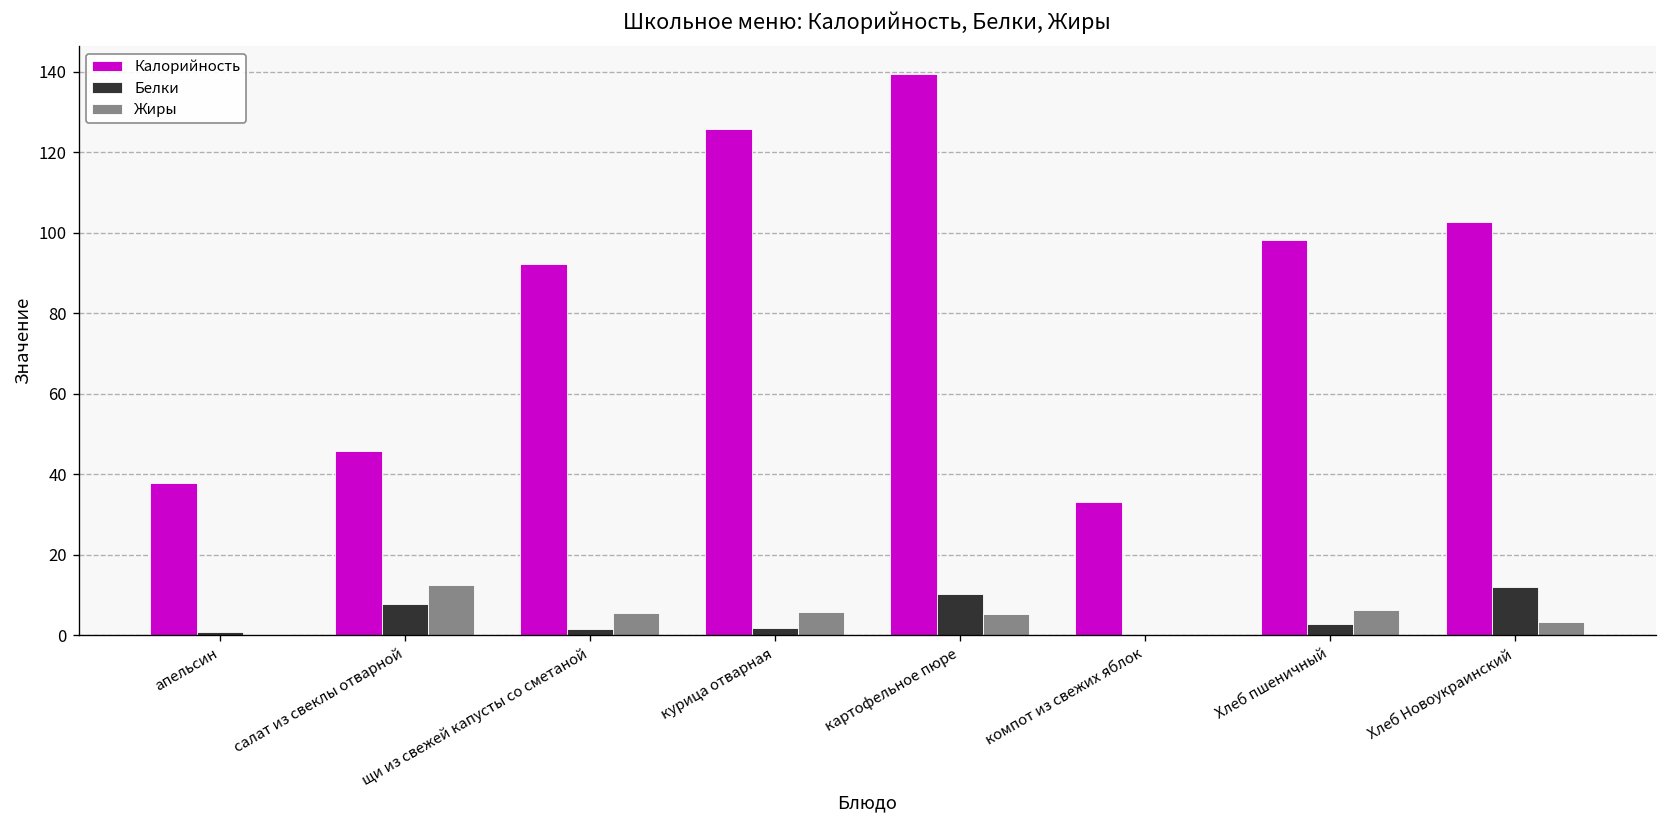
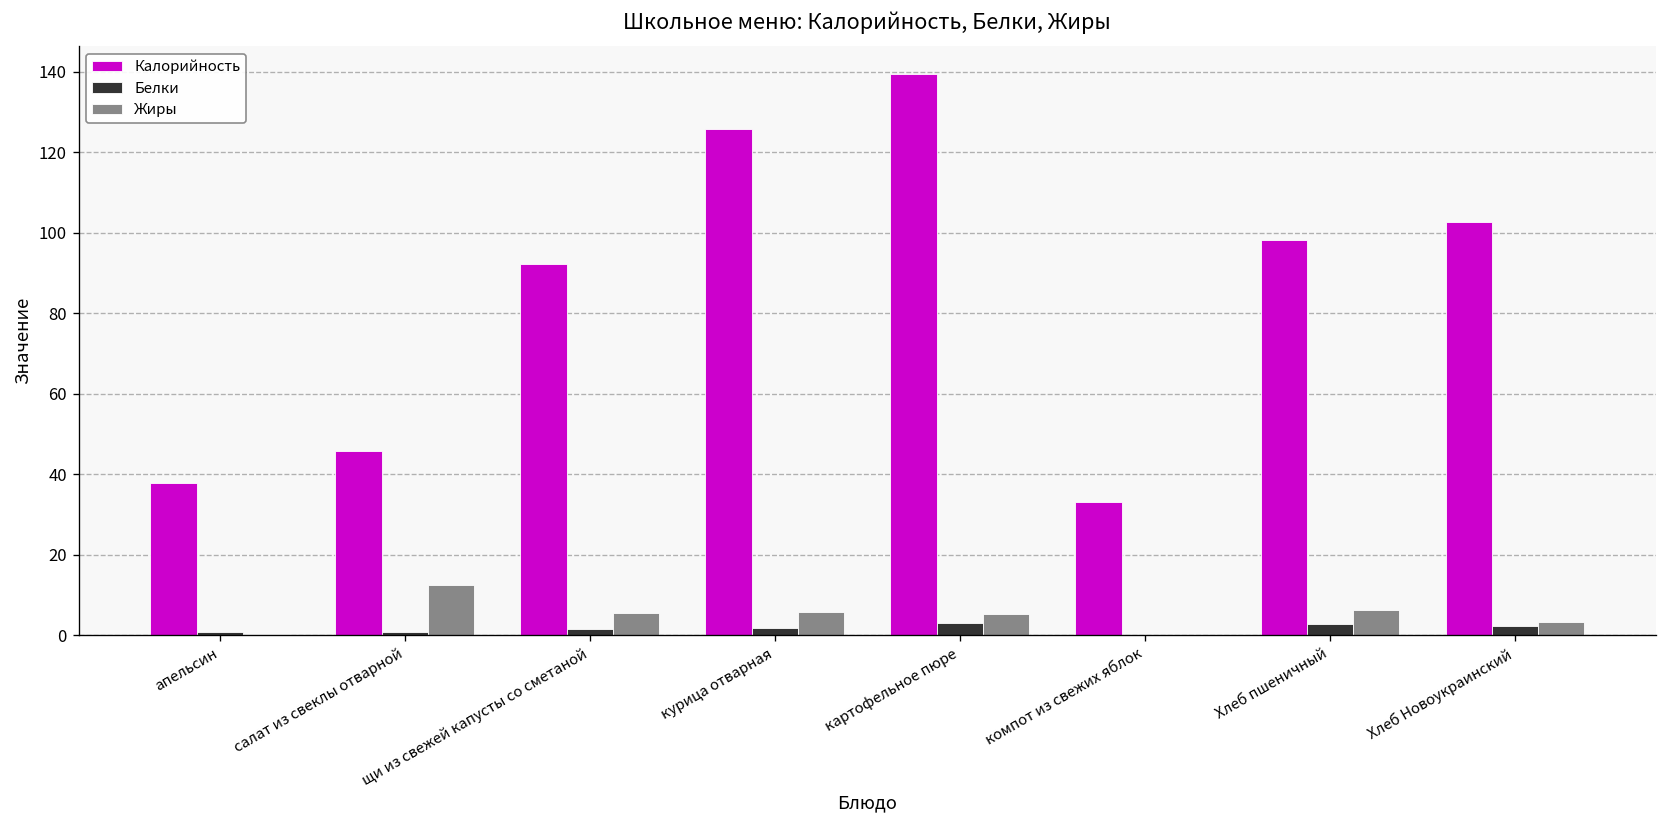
Белки, салат из свеклы отварной: 8 -> 1
Белки, картофельное пюре: 10 -> 3
Белки, Хлеб Новоукраинский: 12 -> 2
